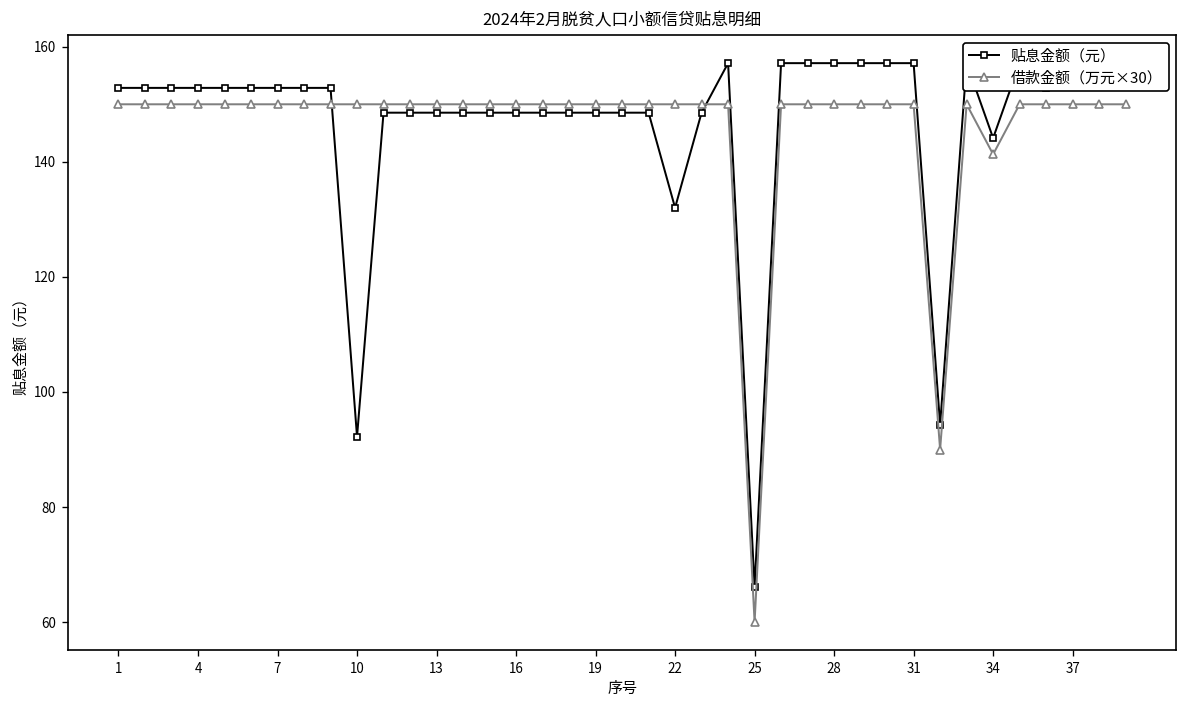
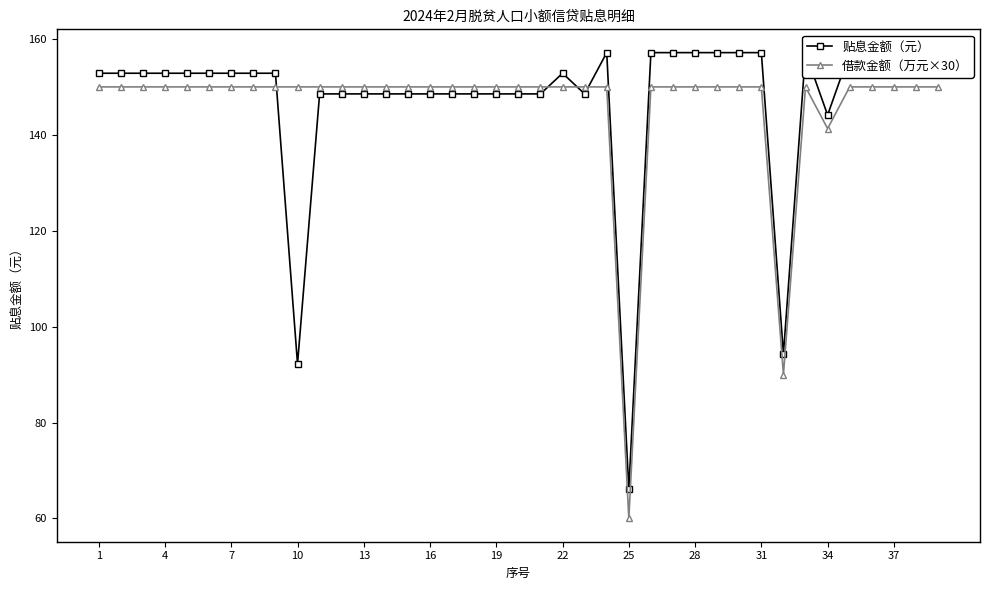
贴息金额（元）, 22: 132 -> 153
